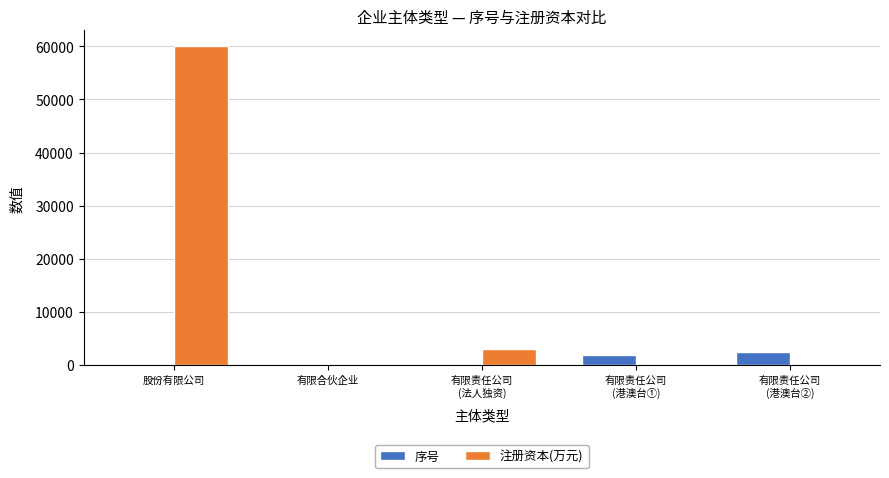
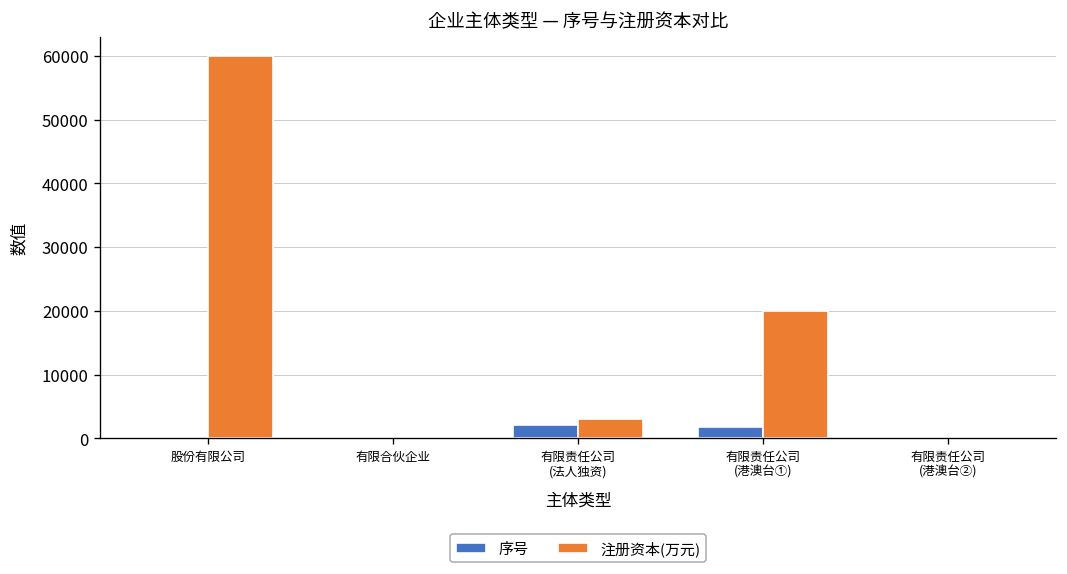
序号, 有限责任公司 (法人独资): 0 -> 2000
注册资本(万元), 有限责任公司 (港澳台①): 0 -> 20000
序号, 有限责任公司 (港澳台②): 2000 -> 0
